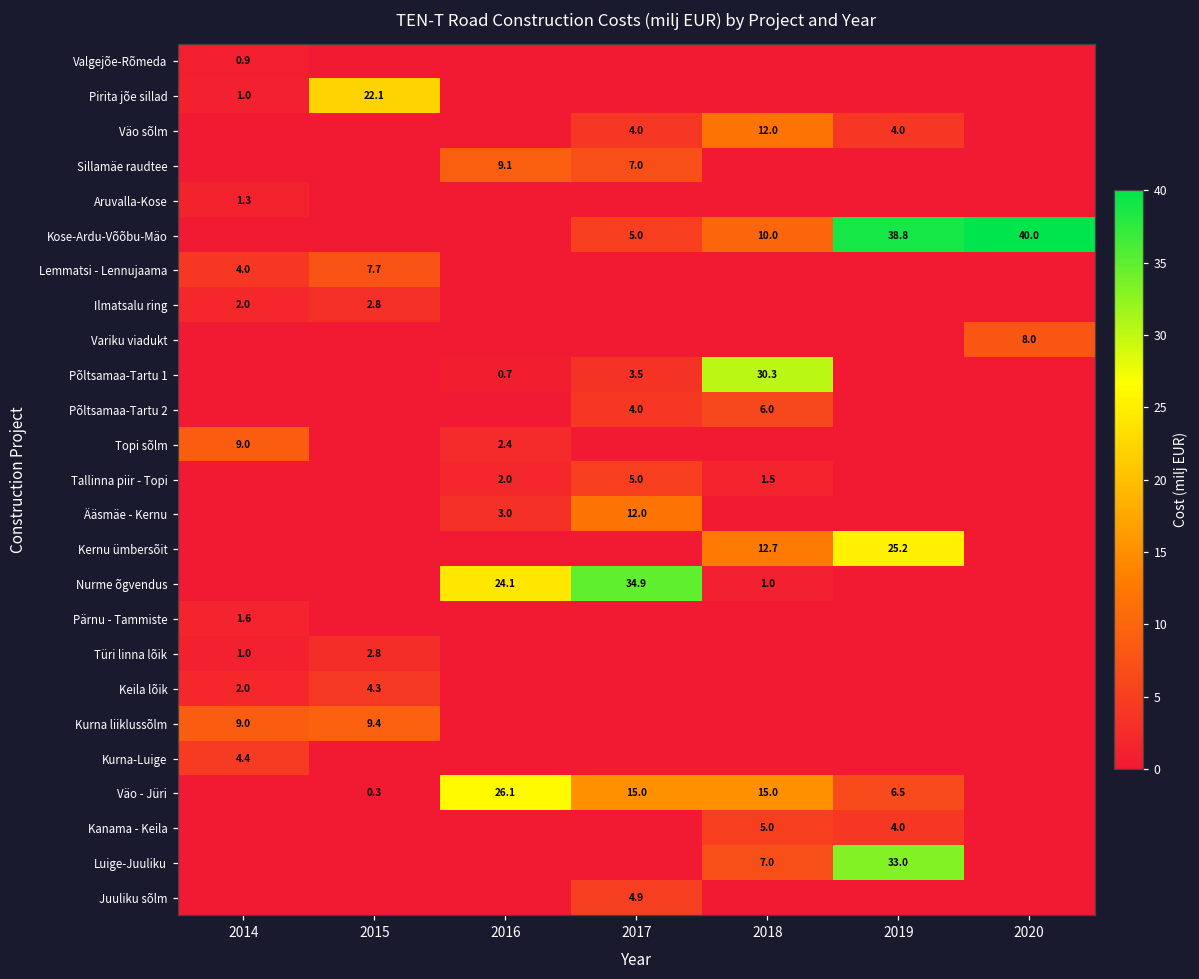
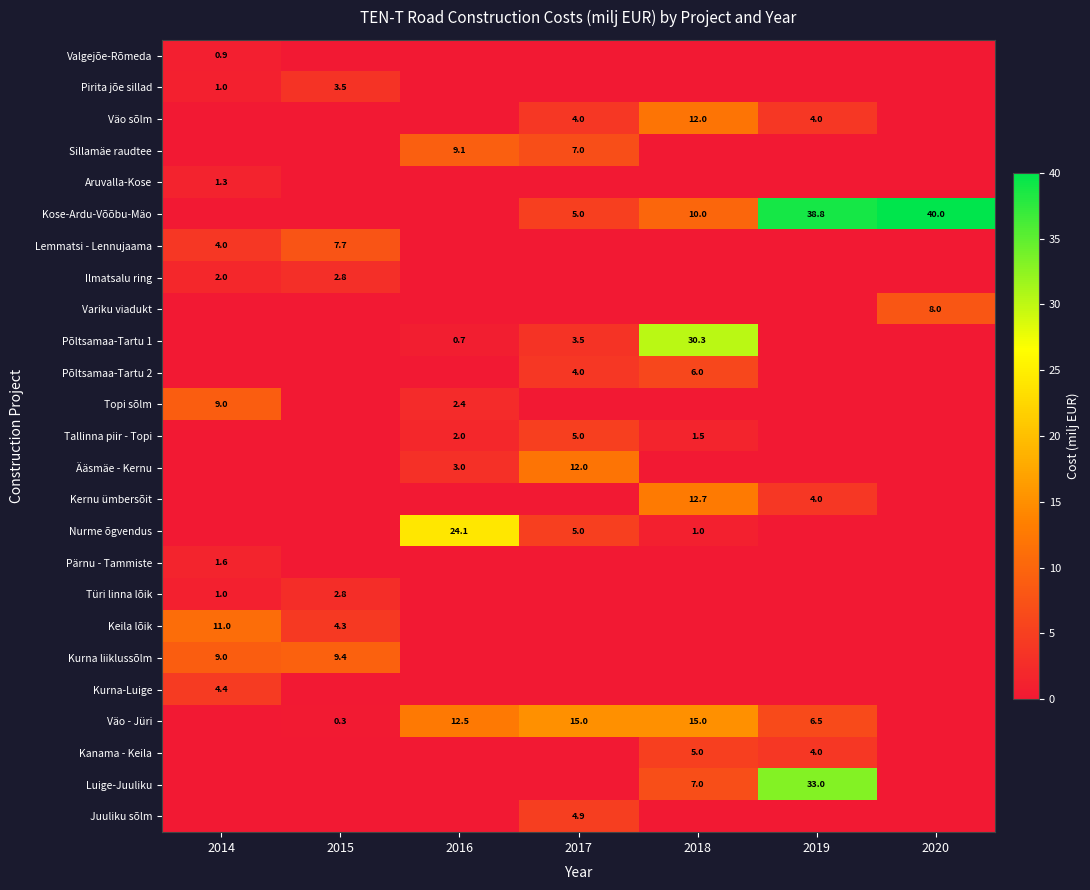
Pirita jõe sillad, 2015: 22.1 -> 3.5
Kernu ümbersõit, 2019: 25.2 -> 4.0
Nurme õgvendus, 2017: 34.9 -> 5.0
Keila lõik, 2014: 2.0 -> 11.0
Väo - Jüri, 2016: 26.1 -> 12.5
